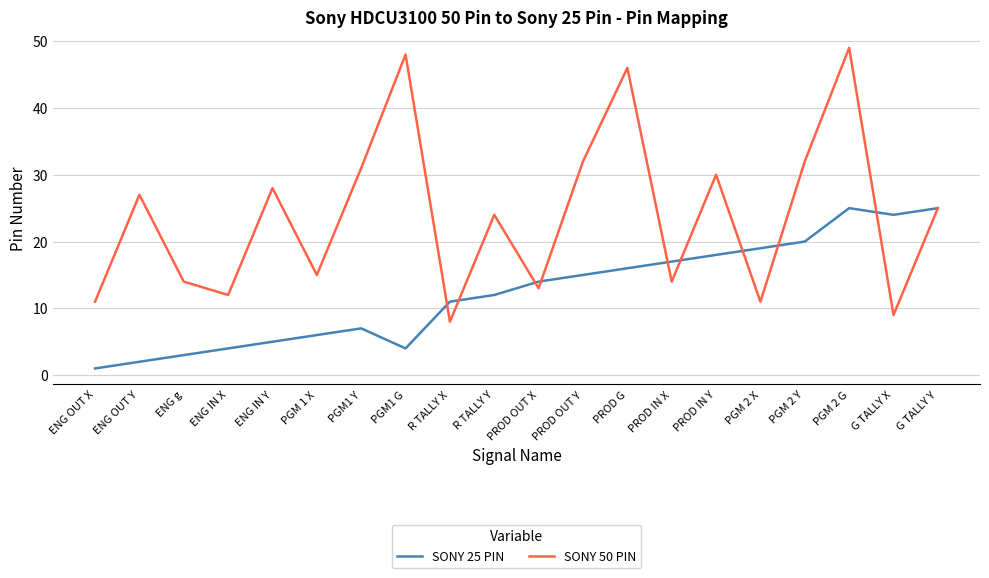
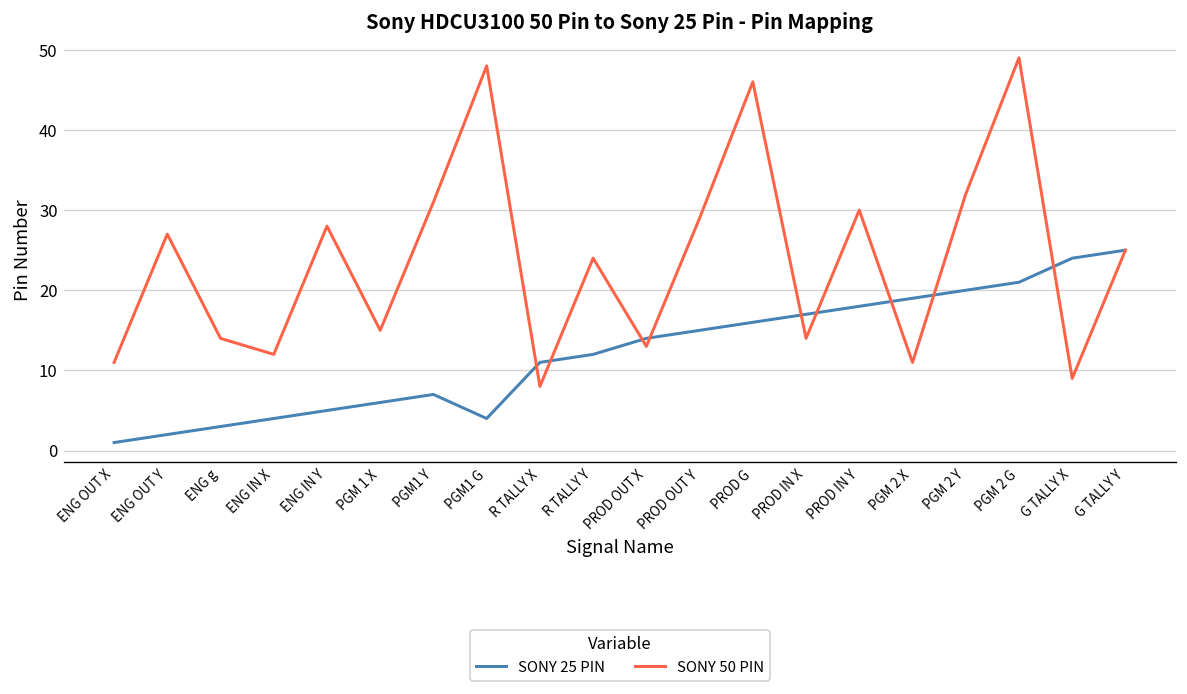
SONY 50 PIN, PROD OUT Y: 32 -> 29
SONY 25 PIN, PGM 2 G: 25 -> 21
